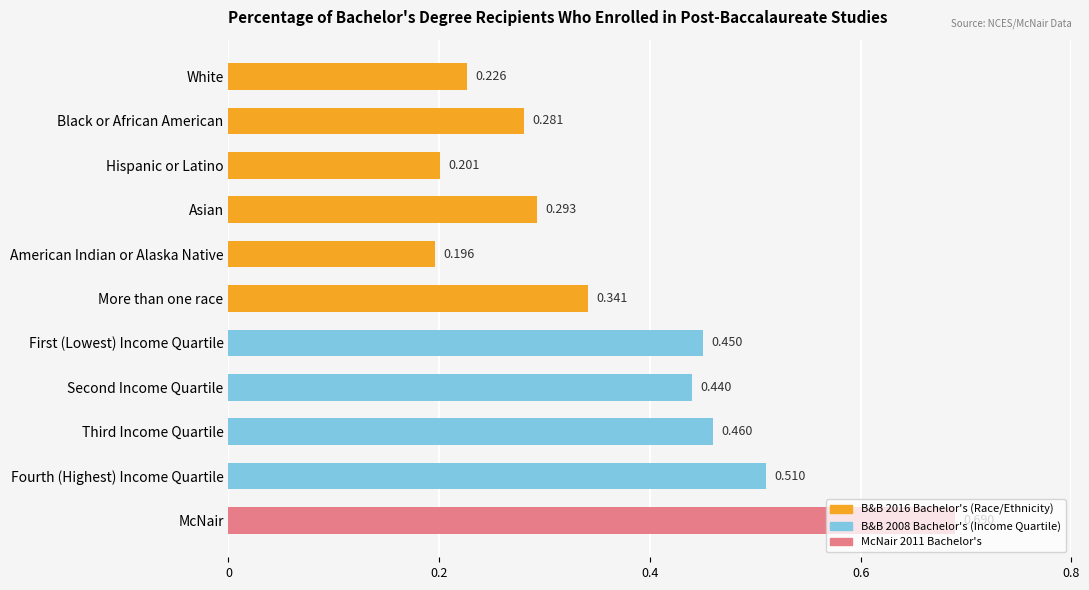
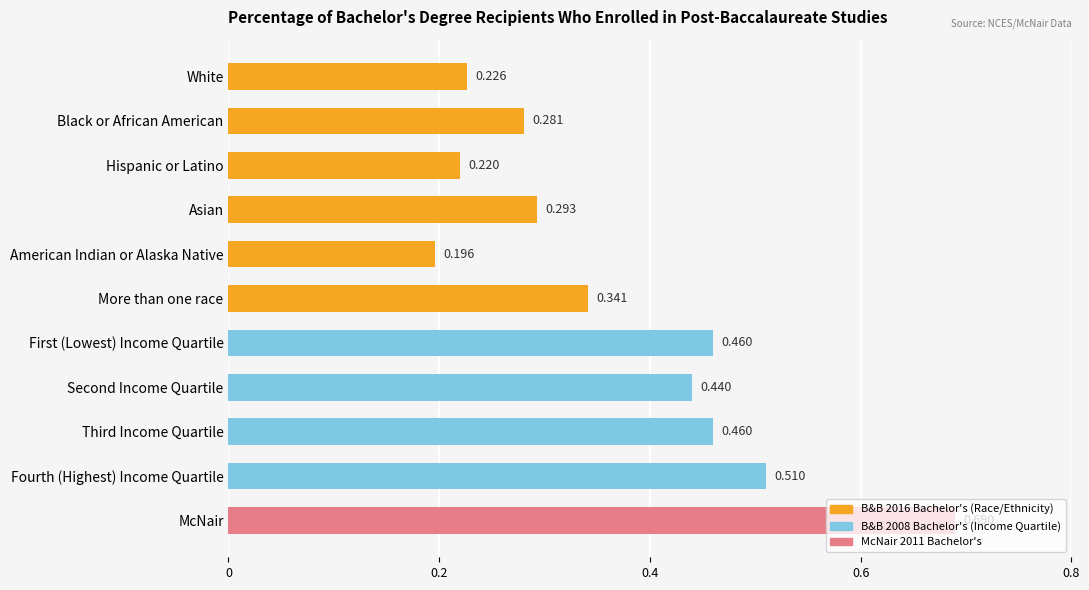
Hispanic or Latino: 0.201 -> 0.220
First (Lowest) Income Quartile: 0.450 -> 0.460
